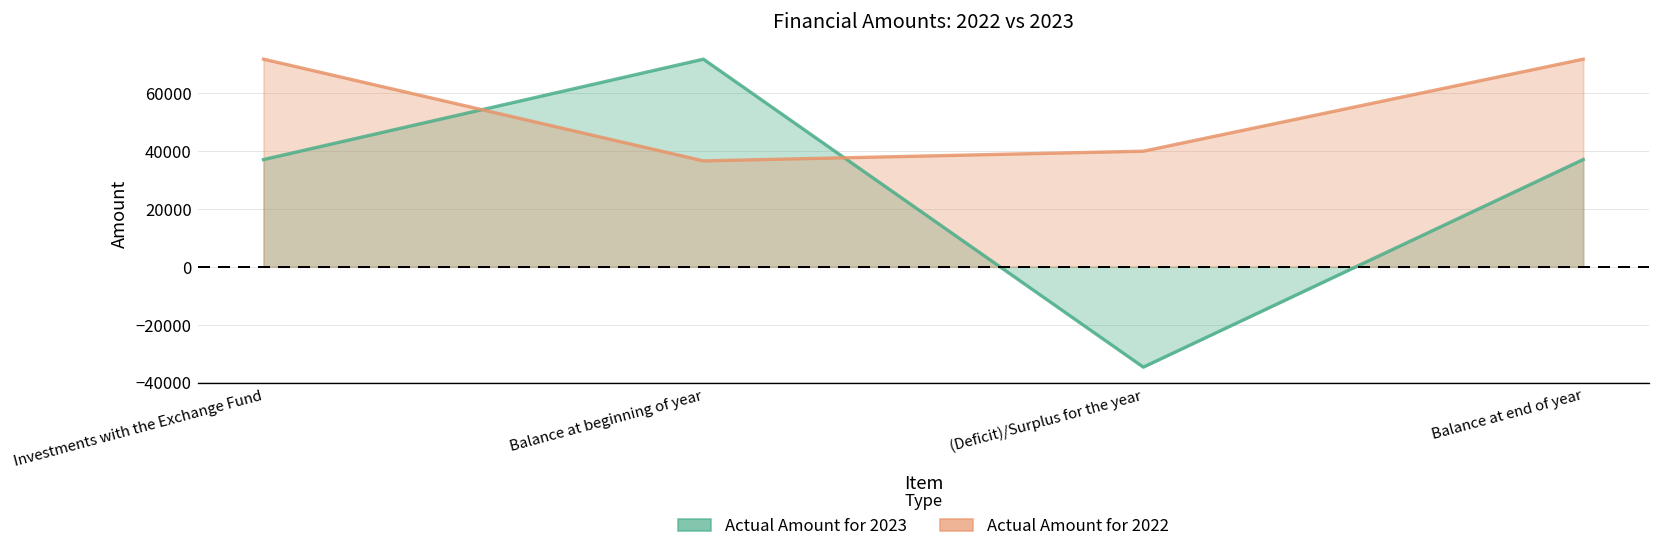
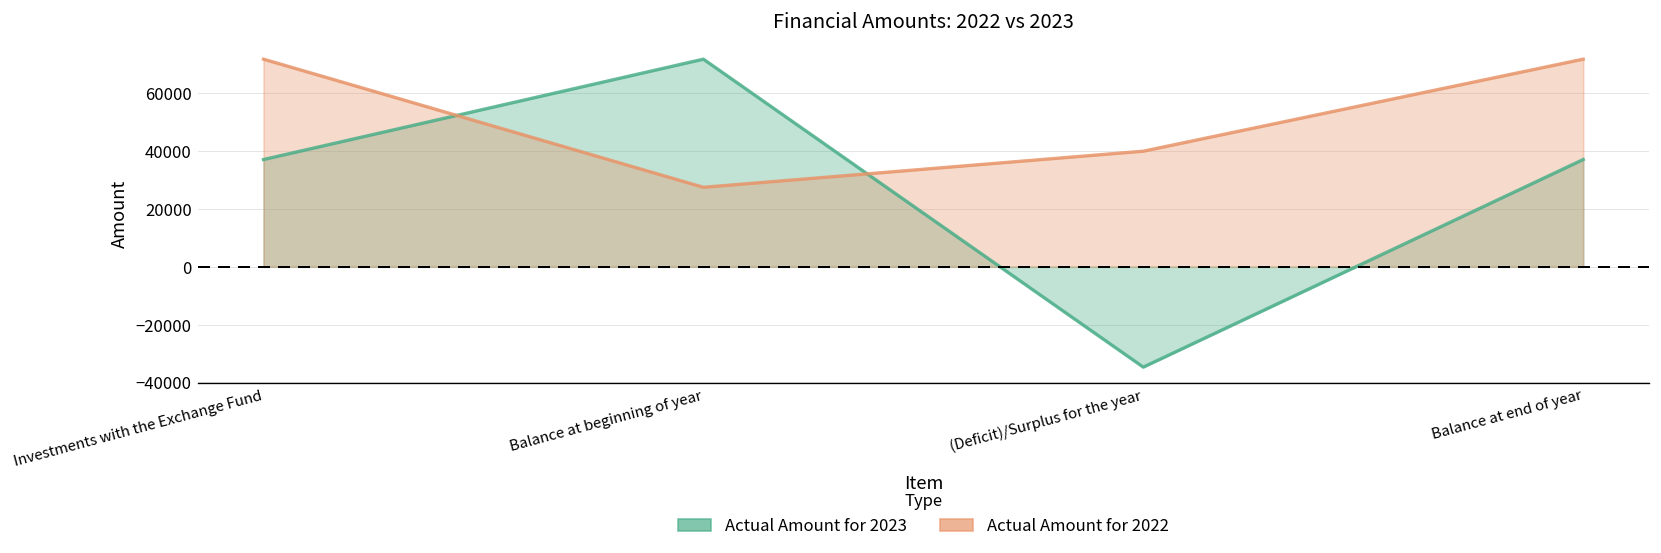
Actual Amount for 2022, Balance at beginning of year: 37000 -> 27000
